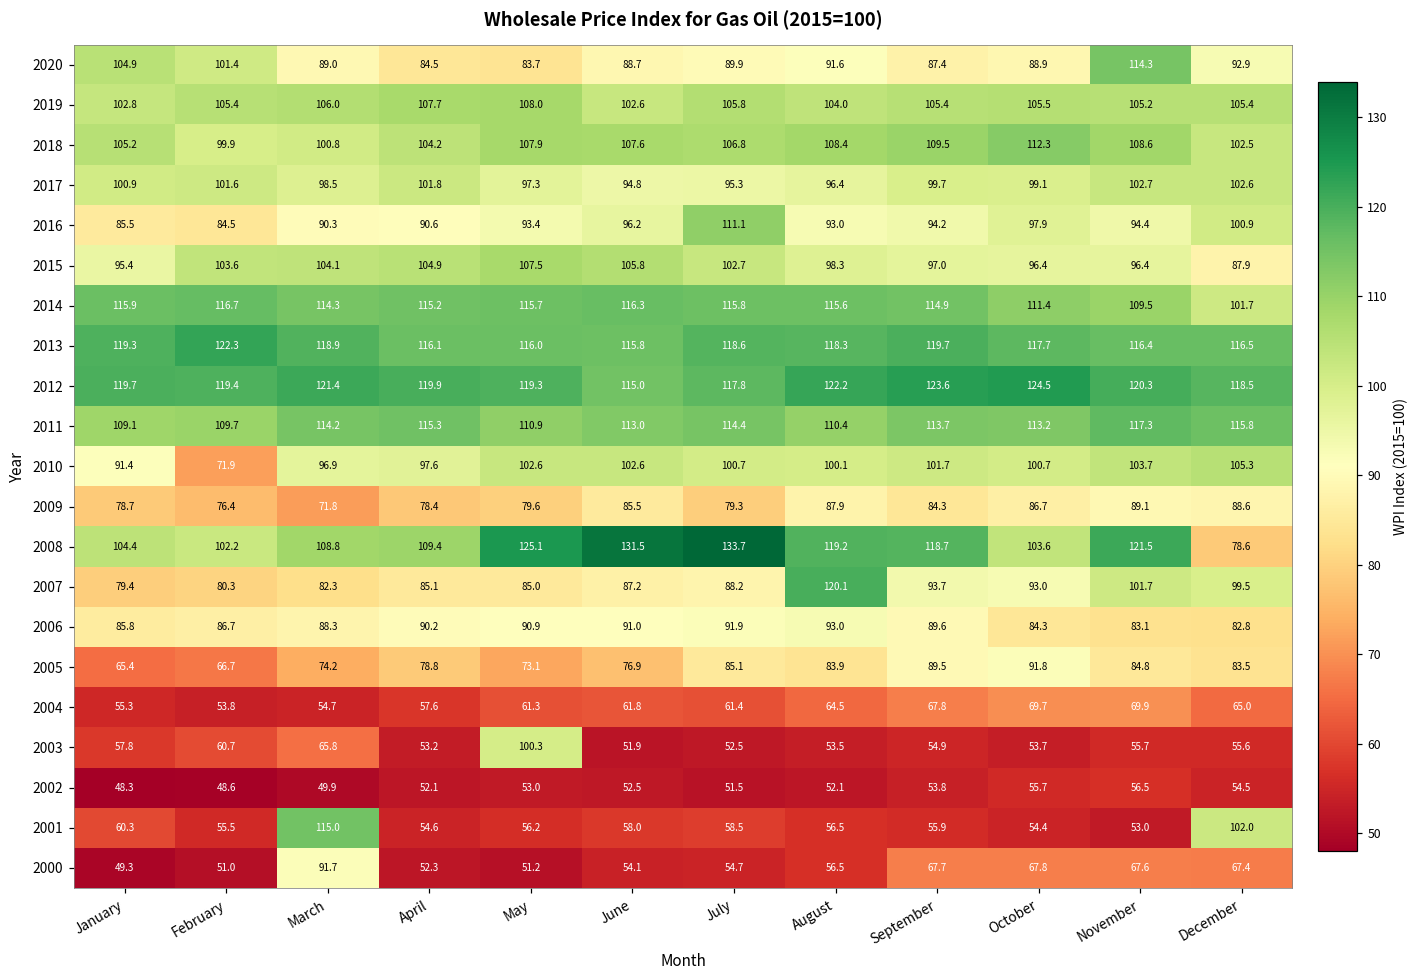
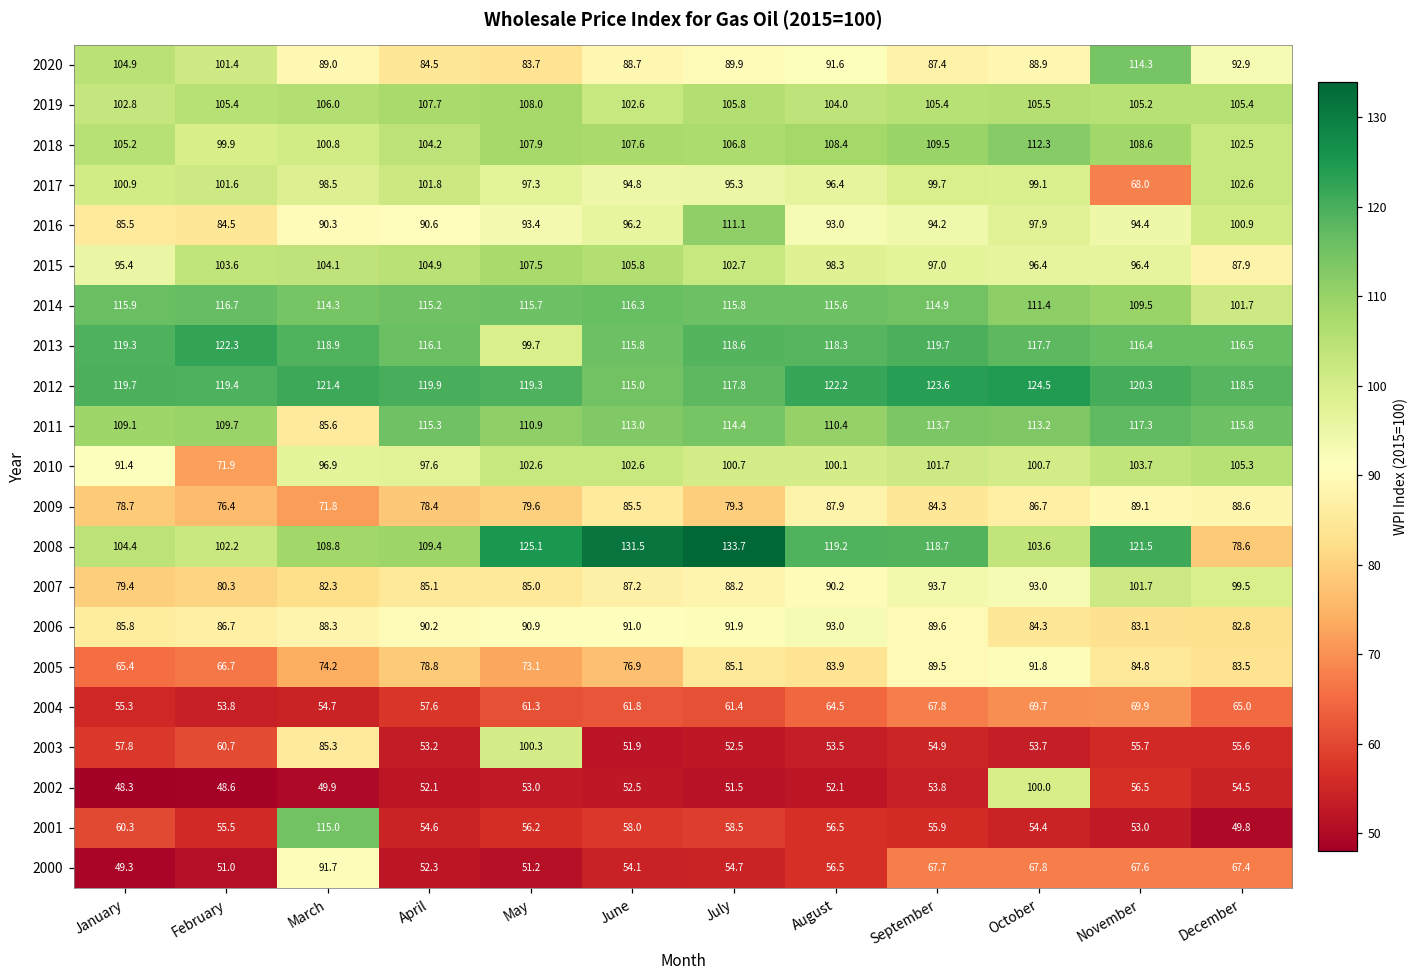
2017, November: 102.7 -> 68.0
2013, May: 116.0 -> 99.7
2011, March: 114.2 -> 85.6
2007, August: 120.1 -> 90.2
2003, March: 65.8 -> 85.3
2002, October: 55.7 -> 100.0
2001, December: 102.0 -> 49.8
